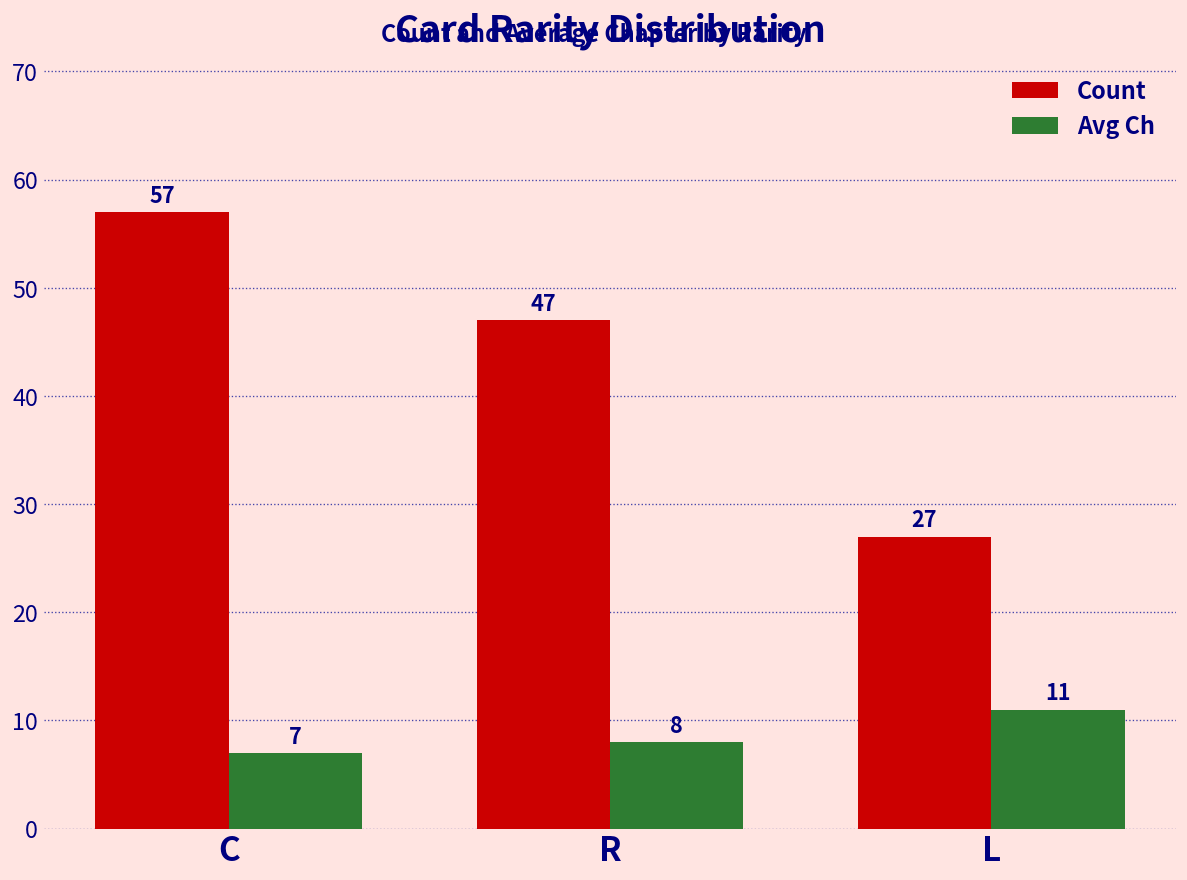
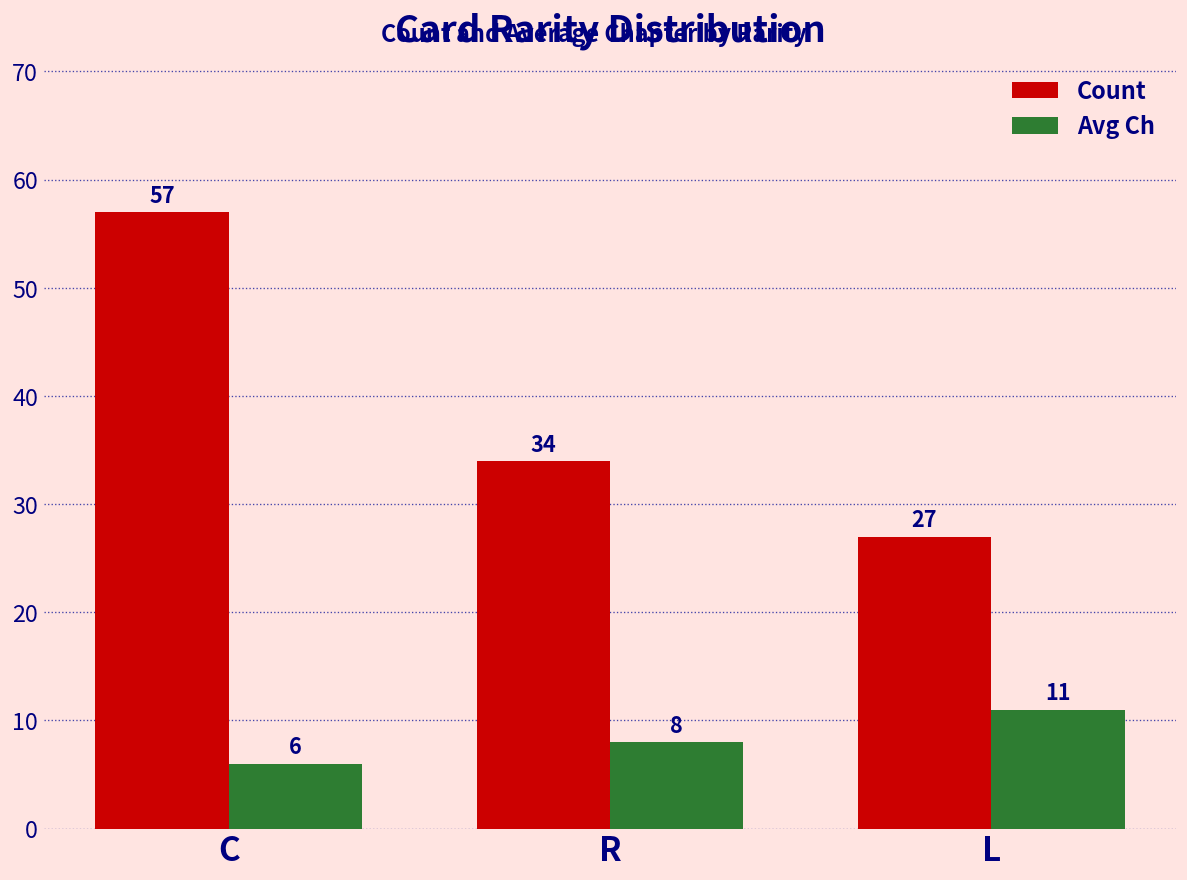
Avg Ch, C: 7 -> 6
Count, R: 47 -> 34
